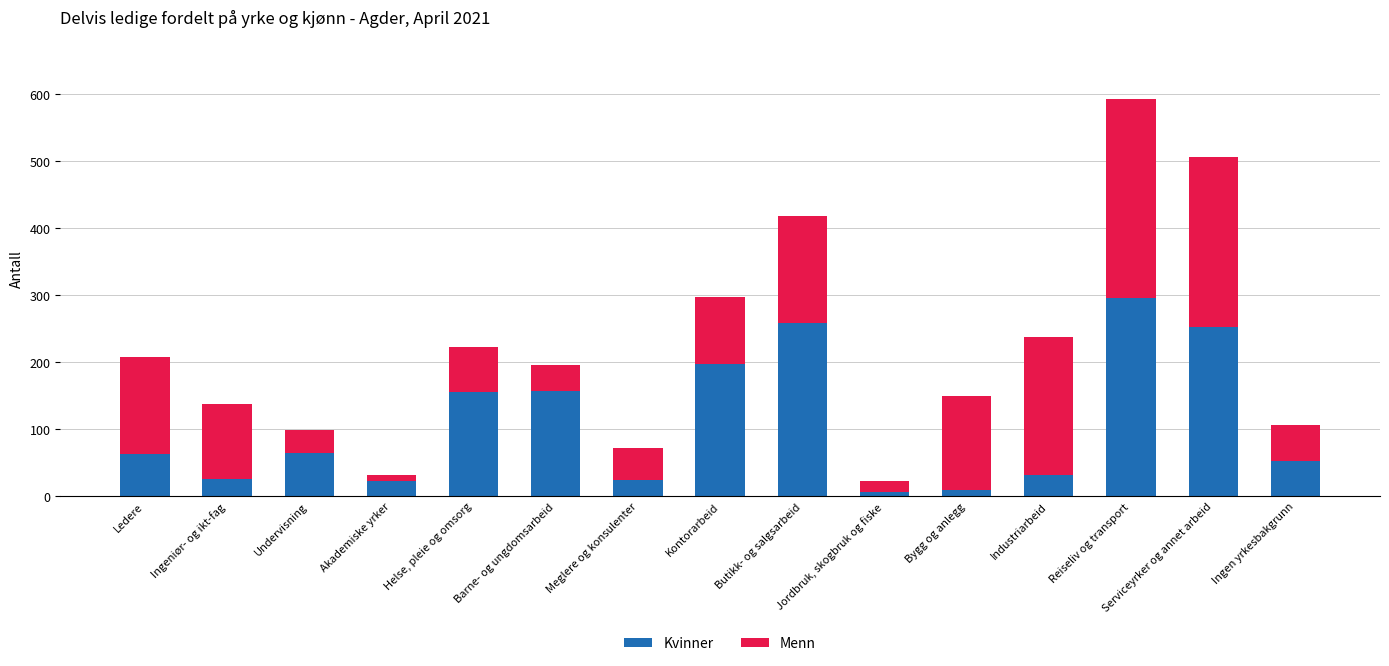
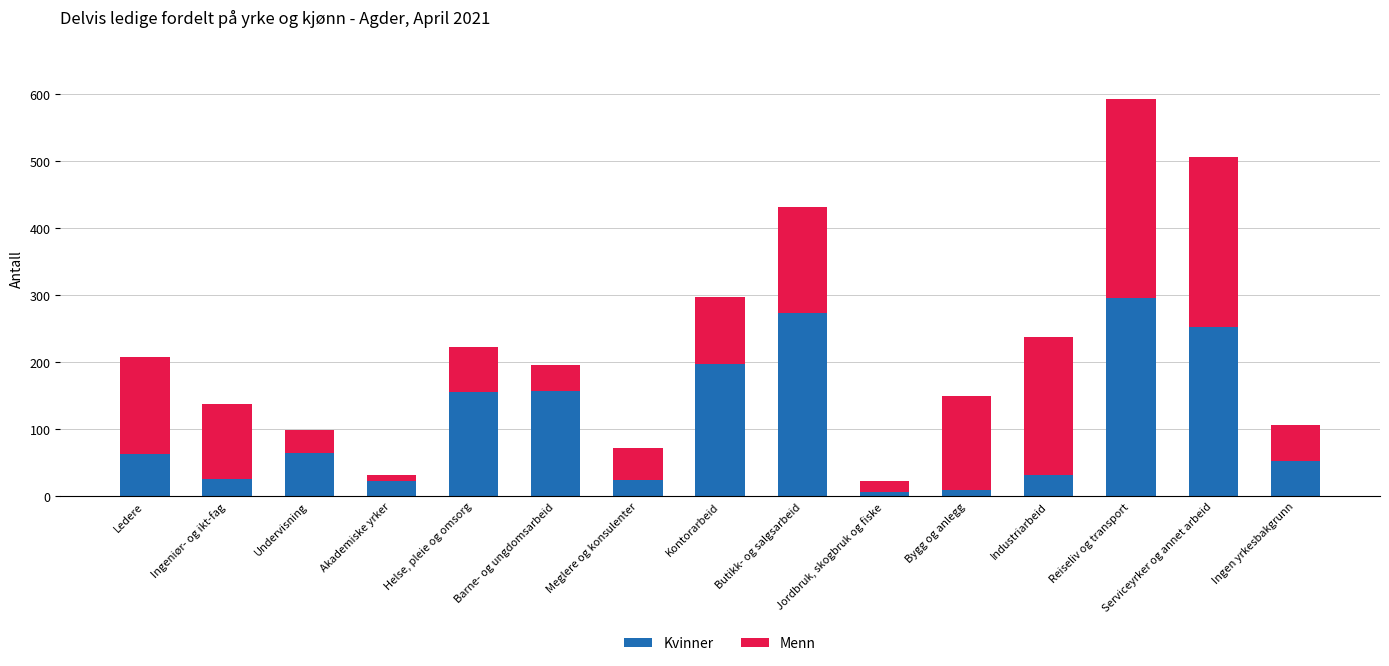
Kvinner, Butikk- og salgsarbeid: 260 -> 270
